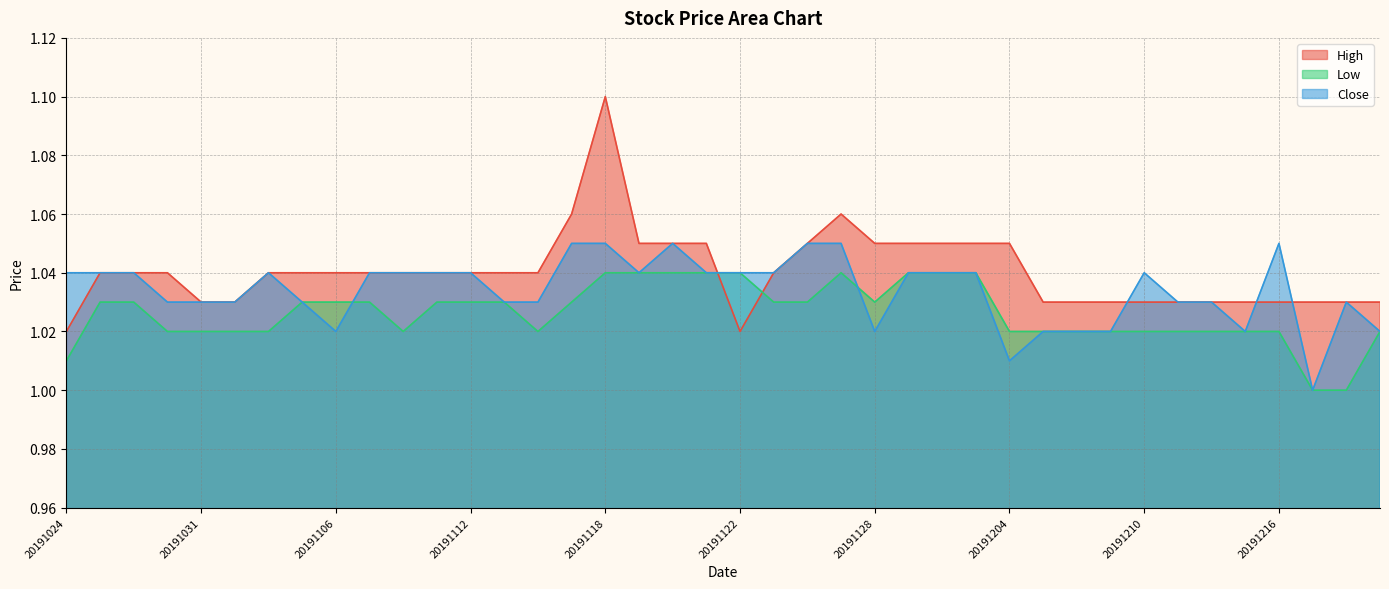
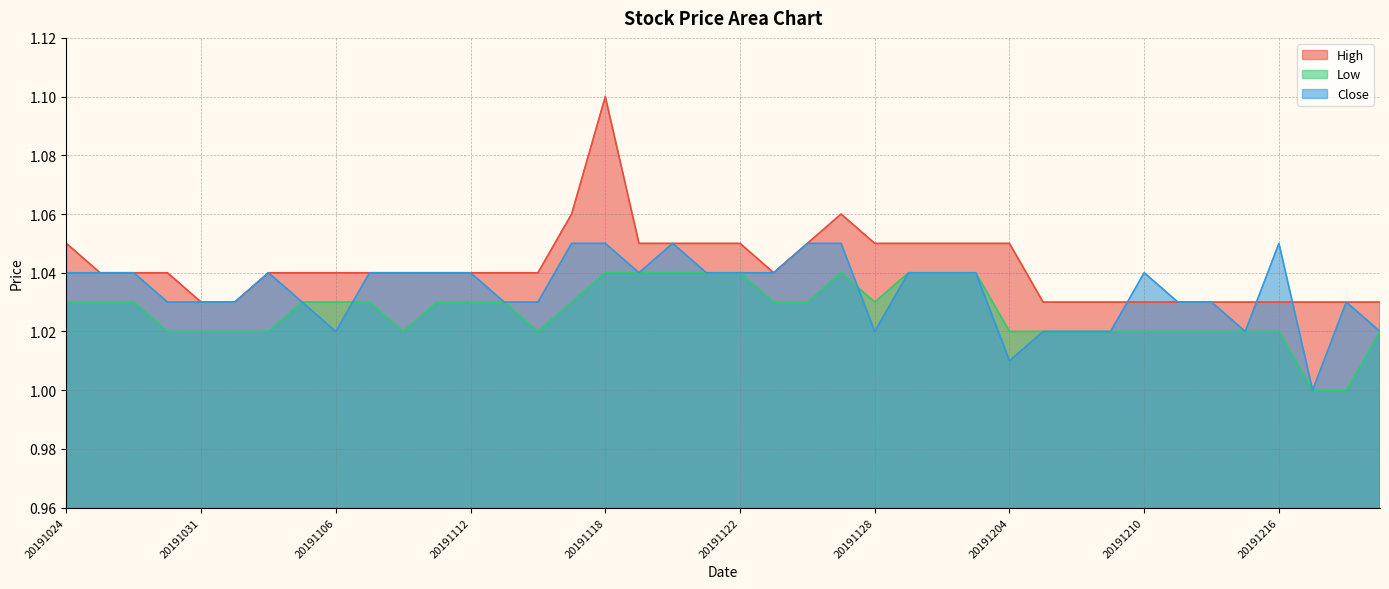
High, 20191024: 1.02 -> 1.05
Low, 20191024: 1.01 -> 1.03
High, 20191122: 1.02 -> 1.05
